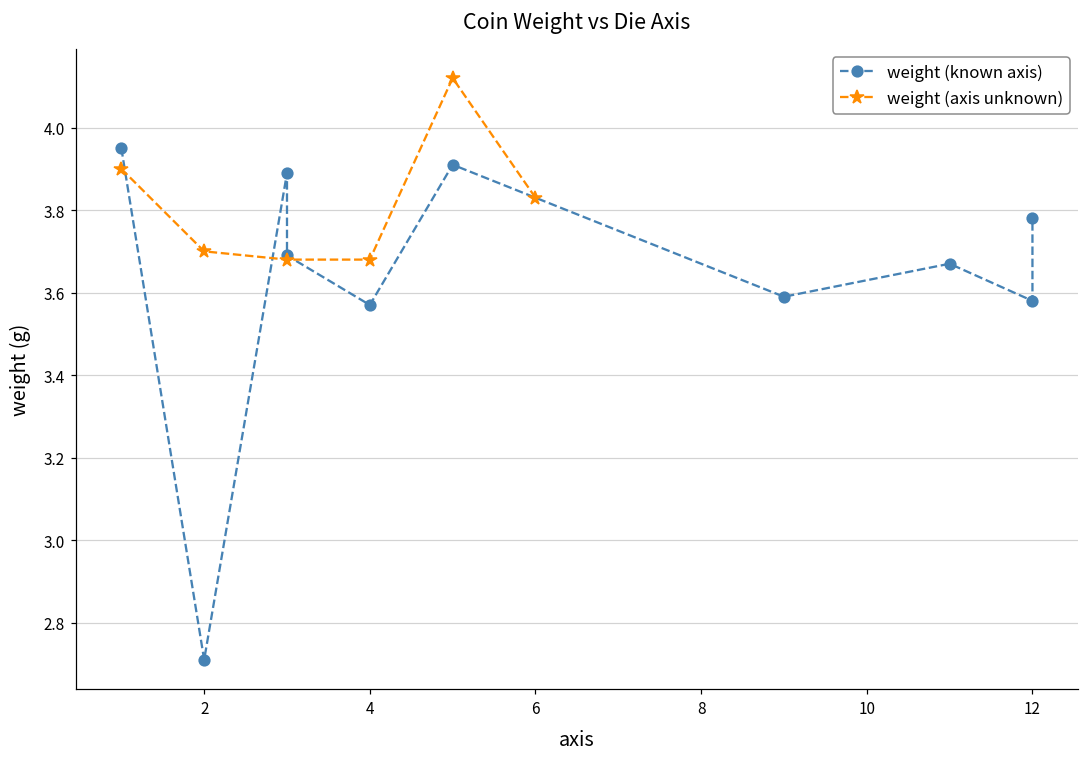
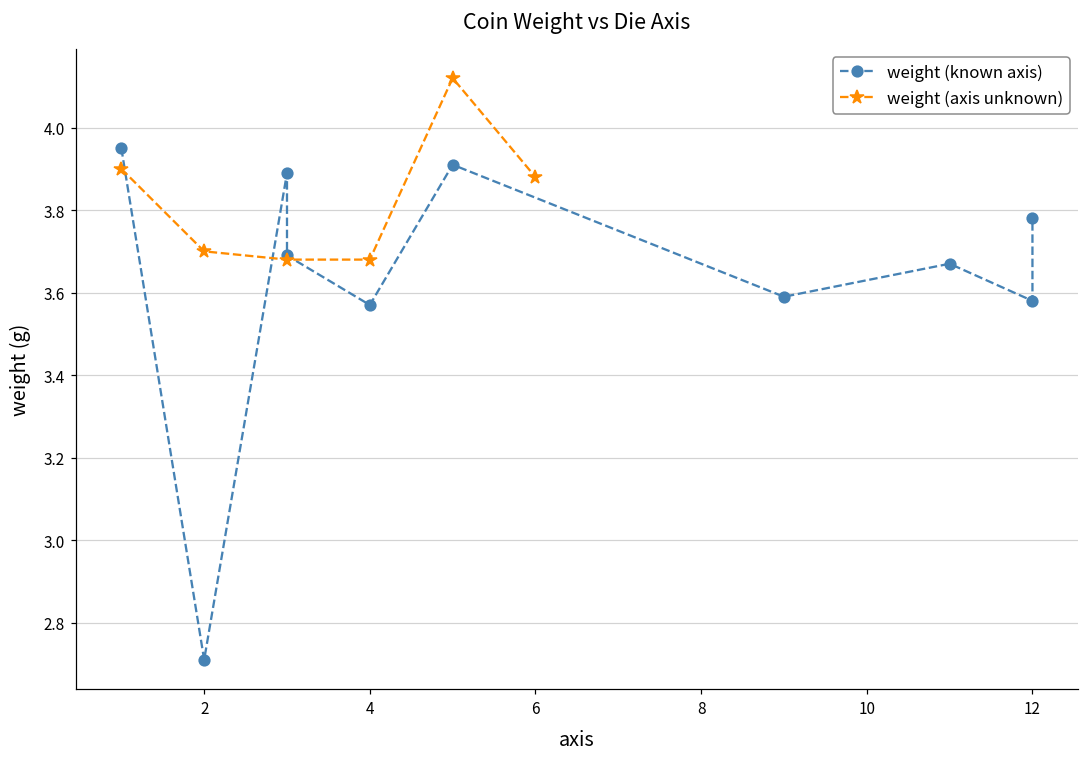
weight (axis unknown), 6: 3.83 -> 3.88
